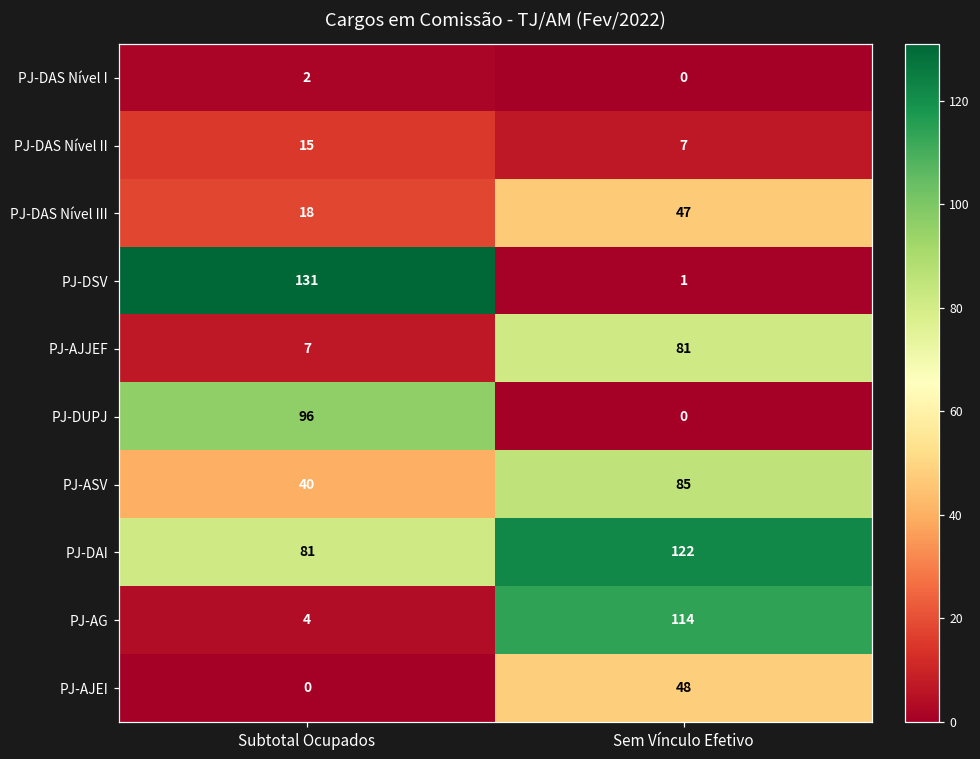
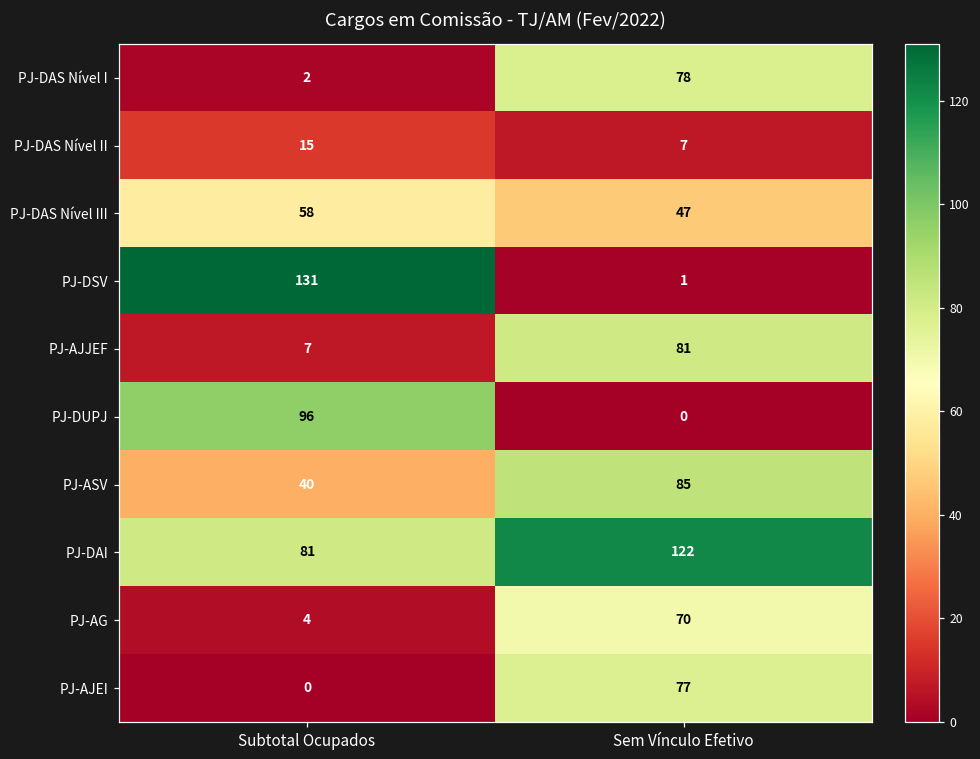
PJ-DAS Nível I, Sem Vínculo Efetivo: 0 -> 78
PJ-DAS Nível III, Subtotal Ocupados: 18 -> 58
PJ-AG, Sem Vínculo Efetivo: 114 -> 70
PJ-AJEI, Sem Vínculo Efetivo: 48 -> 77
